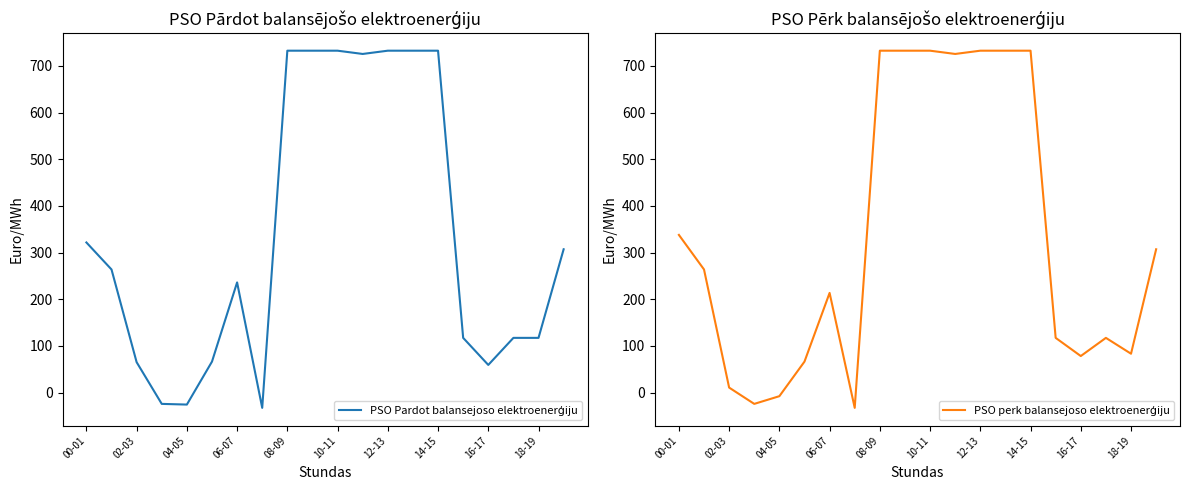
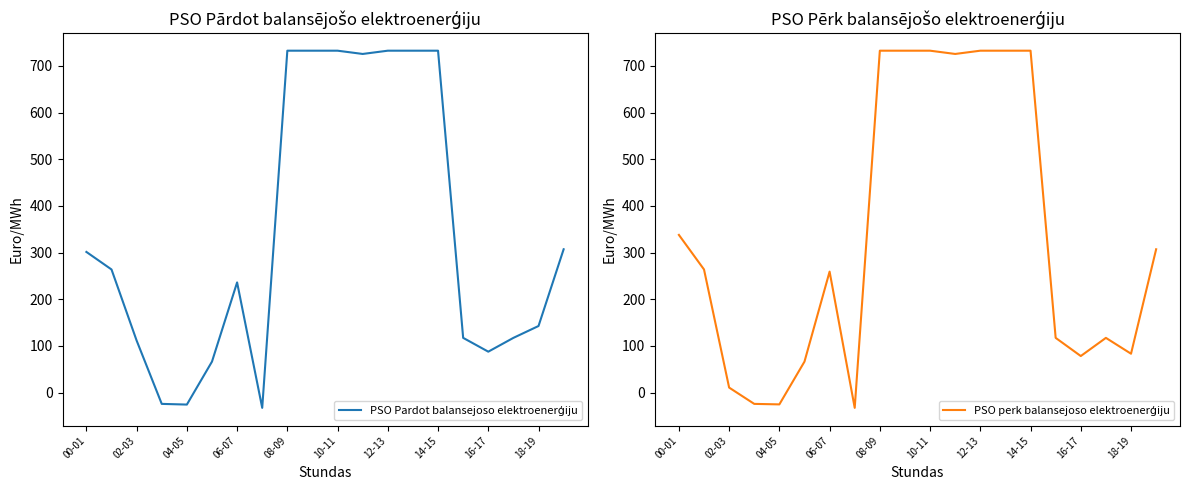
PSO Pārdot balansējošo elektroenerģiju, 00-01: 320 -> 300
PSO Pārdot balansējošo elektroenerģiju, 02-03: 70 -> 110
PSO Pārdot balansējošo elektroenerģiju, 16-17: 60 -> 90
PSO Pārdot balansējošo elektroenerģiju, 18-19: 120 -> 140
PSO Pērk balansējošo elektroenerģiju, 04-05: -10 -> -30
PSO Pērk balansējošo elektroenerģiju, 06-07: 210 -> 260
